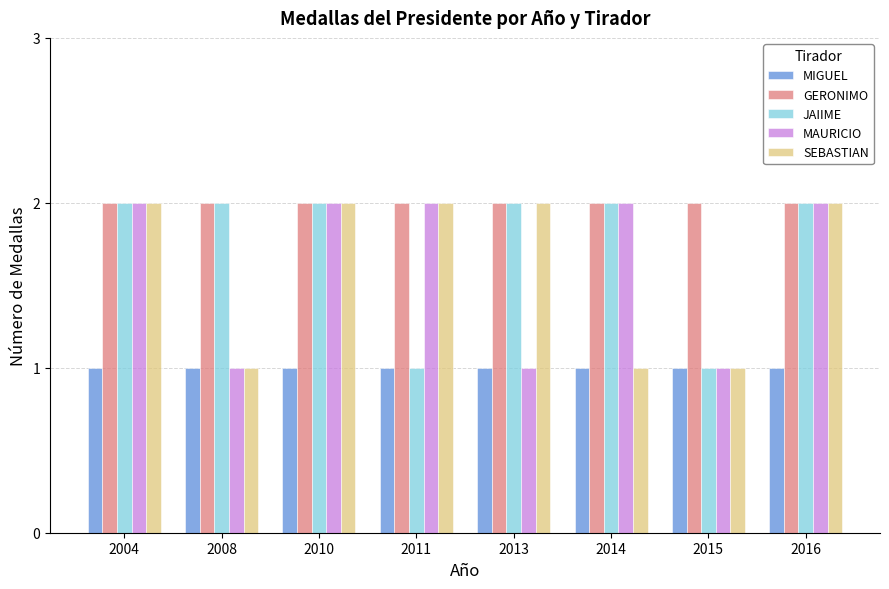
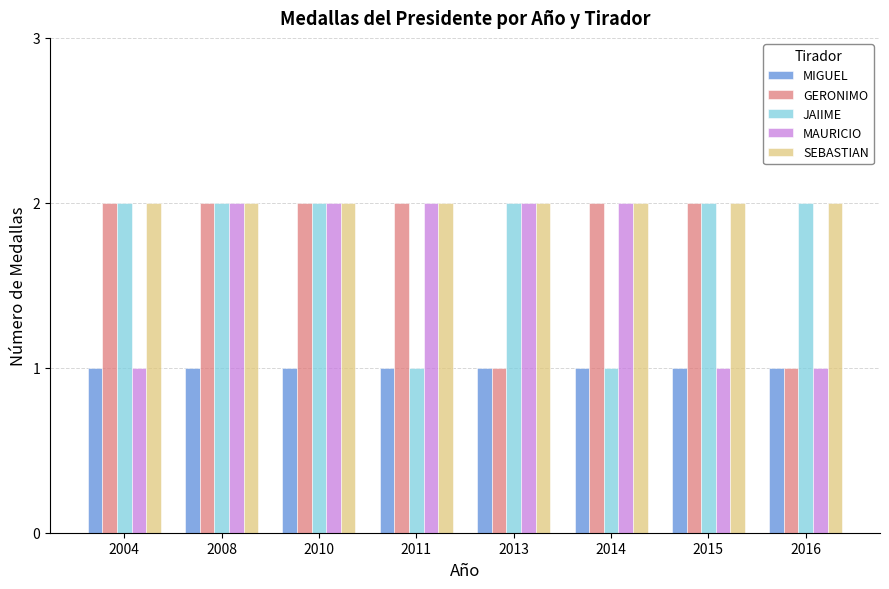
MAURICIO, 2004: 2 -> 1
MAURICIO, 2008: 1 -> 2
SEBASTIAN, 2008: 1 -> 2
GERONIMO, 2013: 2 -> 1
MAURICIO, 2013: 1 -> 2
JAIIME, 2014: 2 -> 1
SEBASTIAN, 2014: 1 -> 2
JAIIME, 2015: 1 -> 2
SEBASTIAN, 2015: 1 -> 2
GERONIMO, 2016: 2 -> 1
MAURICIO, 2016: 2 -> 1
